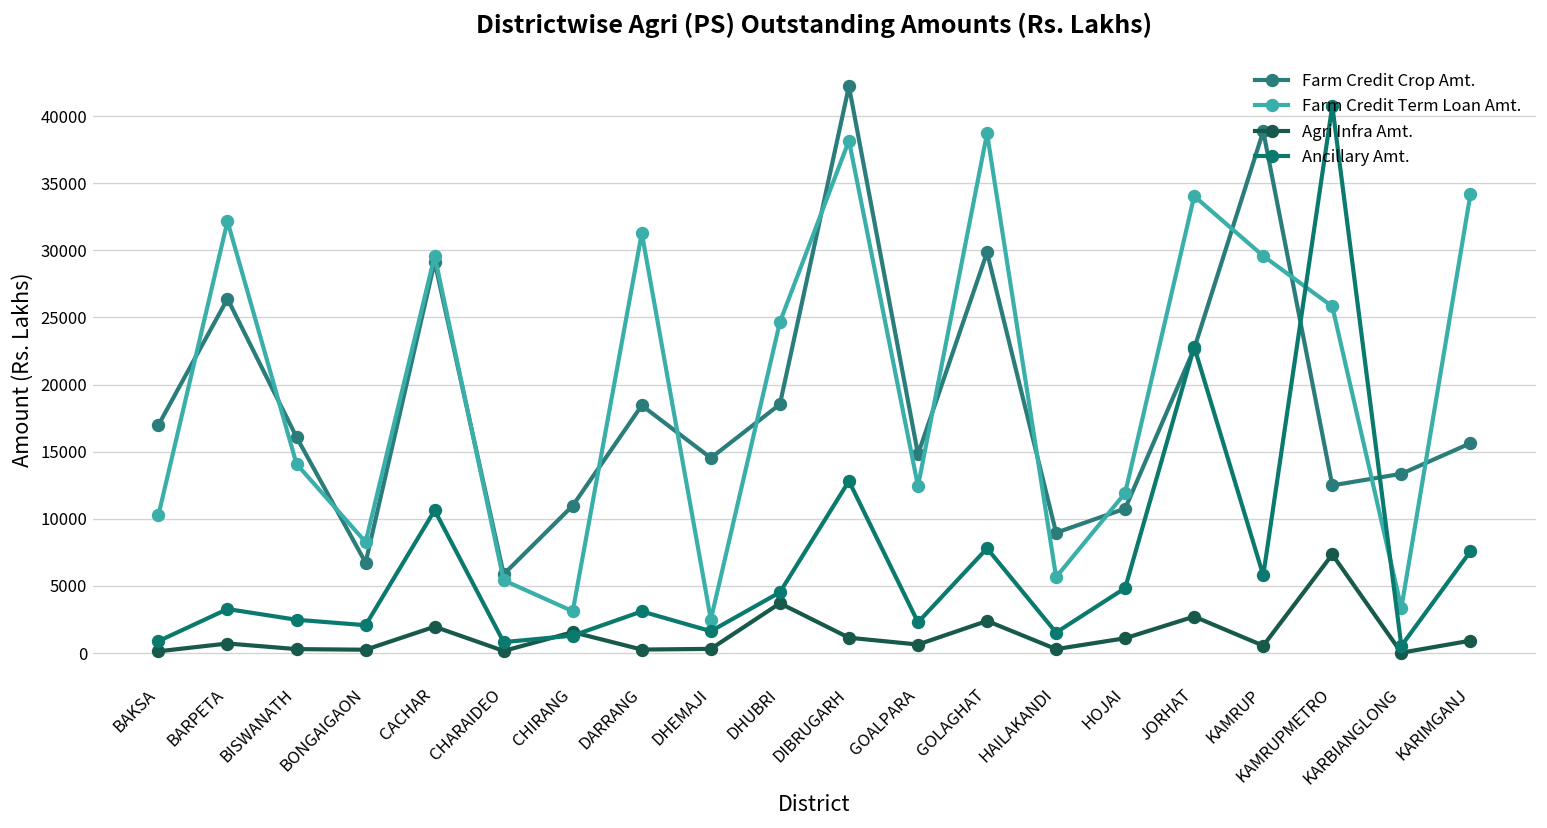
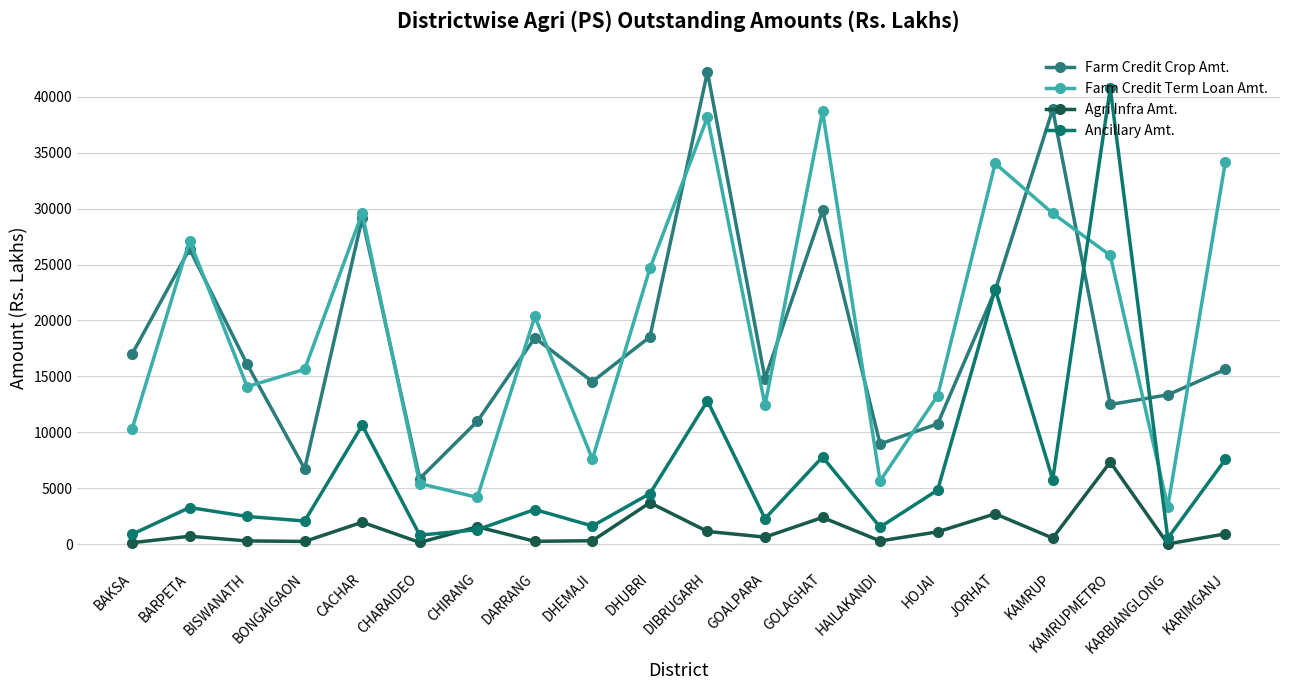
Farm Credit Term Loan Amt., BARPETA: 32200 -> 27100
Farm Credit Term Loan Amt., BONGAIGAON: 8300 -> 15600
Farm Credit Term Loan Amt., CHIRANG: 3100 -> 4200
Farm Credit Term Loan Amt., DARRANG: 31300 -> 20400
Farm Credit Term Loan Amt., DHEMAJI: 2500 -> 7600
Farm Credit Term Loan Amt., HOJAI: 11900 -> 13300
